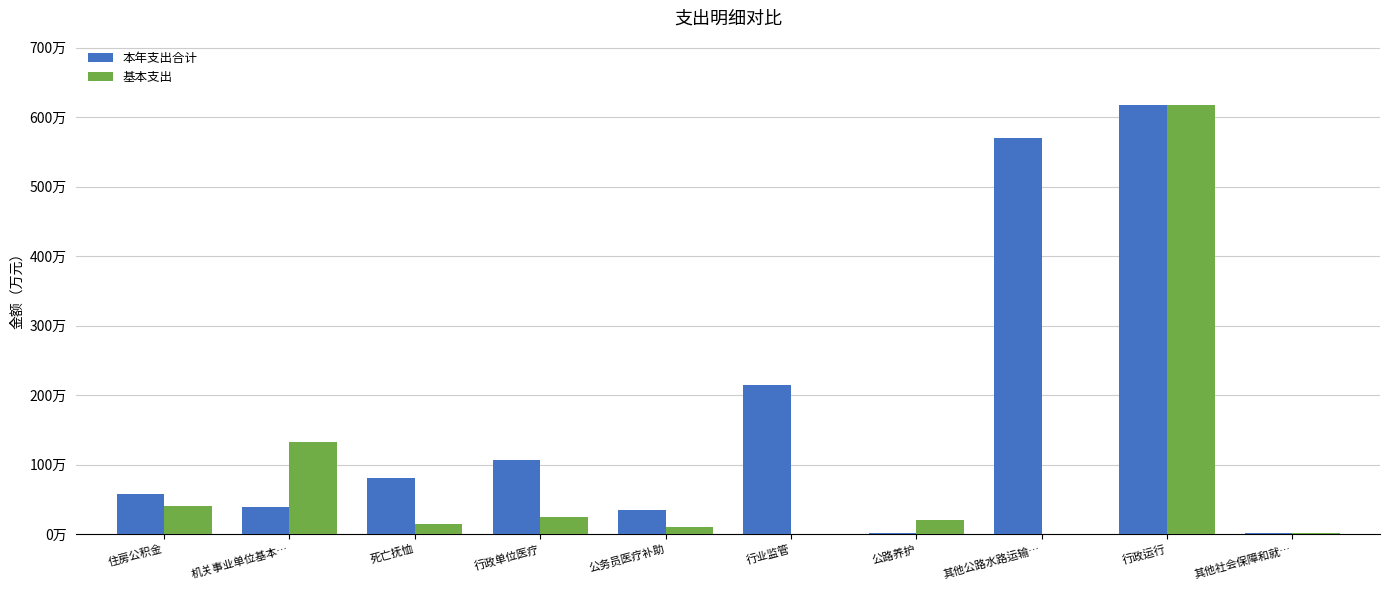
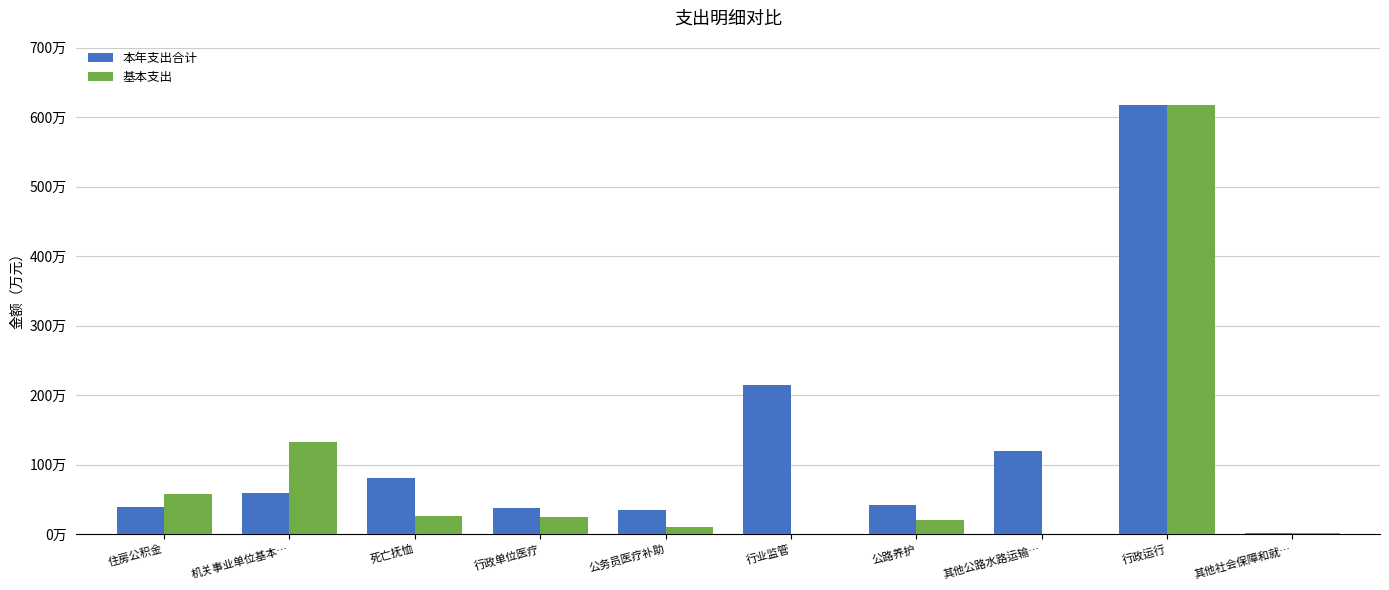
本年支出合计, 住房公积金: 60万 -> 40万
基本支出, 住房公积金: 40万 -> 60万
本年支出合计, 机关事业单位基本…: 40万 -> 60万
基本支出, 死亡抚恤: 10万 -> 30万
本年支出合计, 行政单位医疗: 110万 -> 40万
本年支出合计, 公路养护: 0万 -> 40万
本年支出合计, 其他公路水路运输…: 570万 -> 120万
